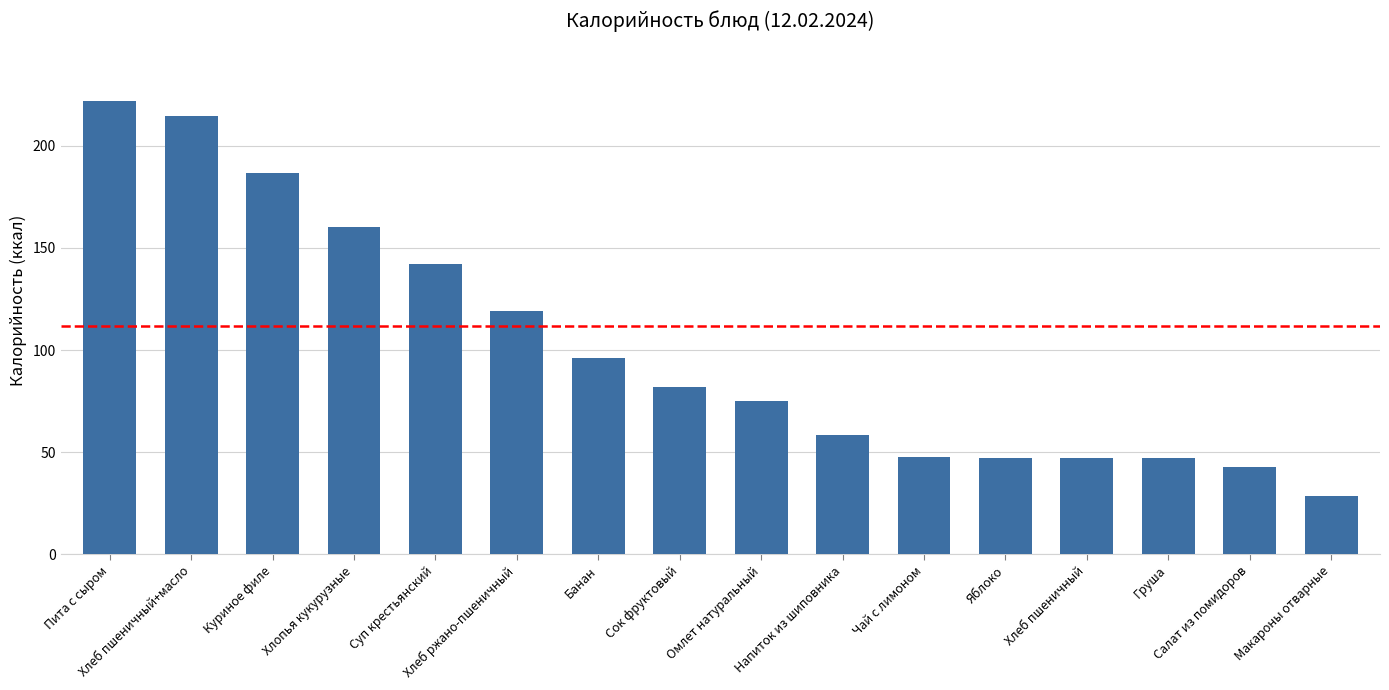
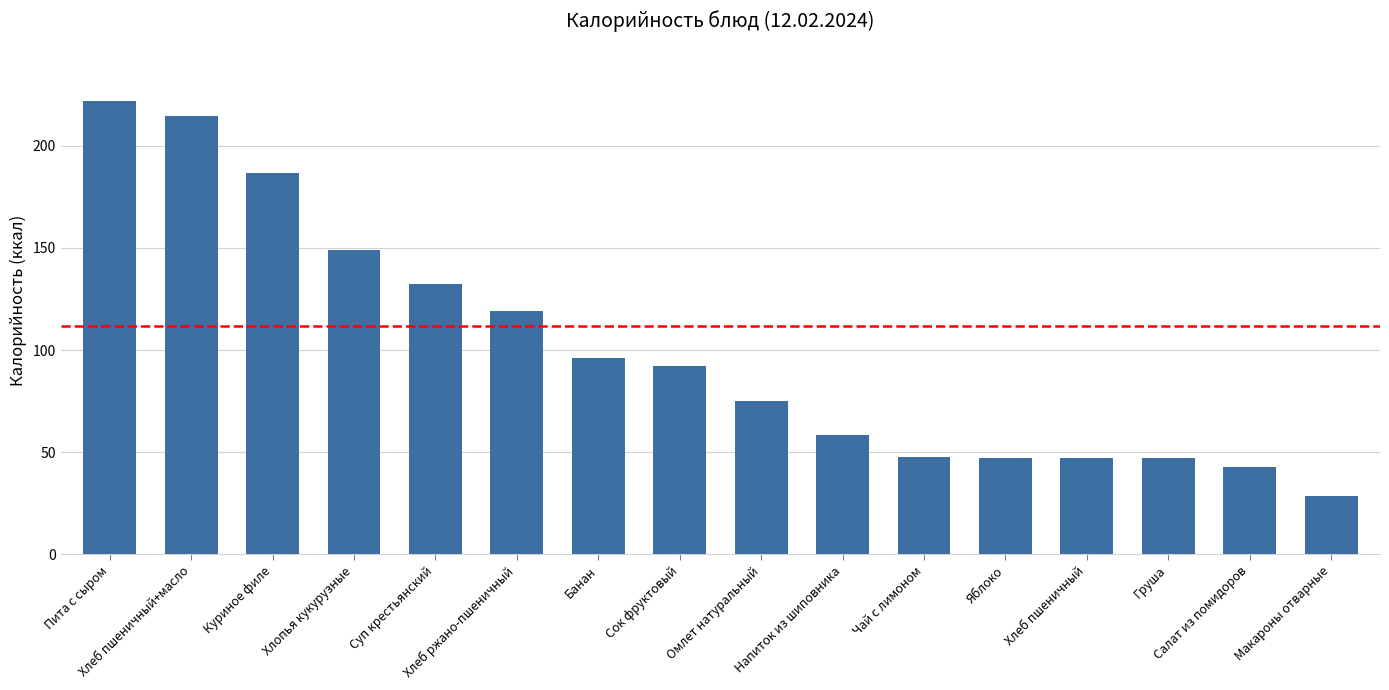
Хлопья кукурузные: 160 -> 149
Суп крестьянский: 142 -> 132
Сок фруктовый: 82 -> 92
